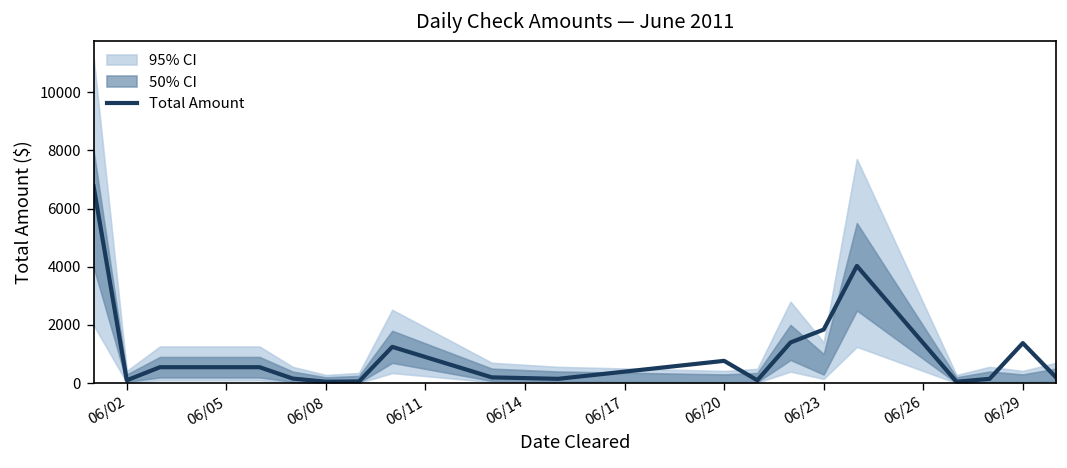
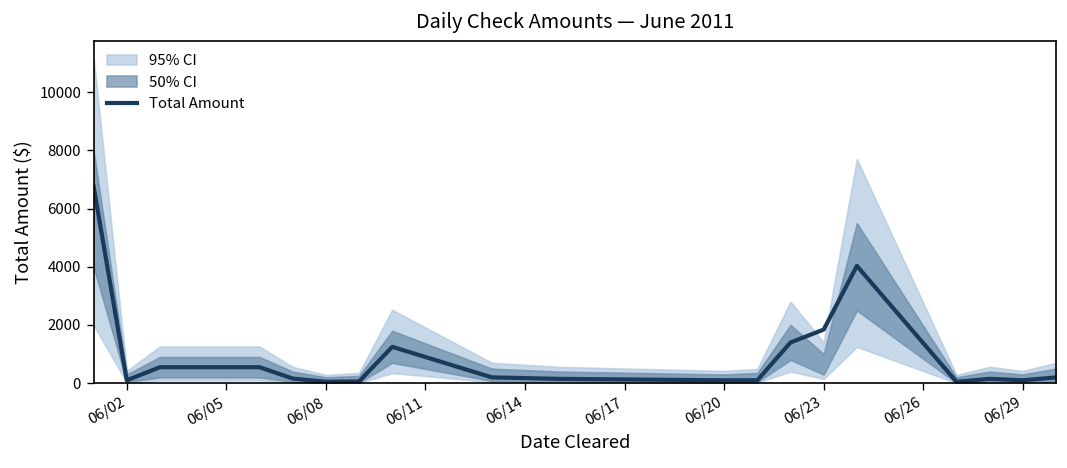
Total Amount, 06/20: 800 -> 100
Total Amount, 06/29: 1400 -> 100
